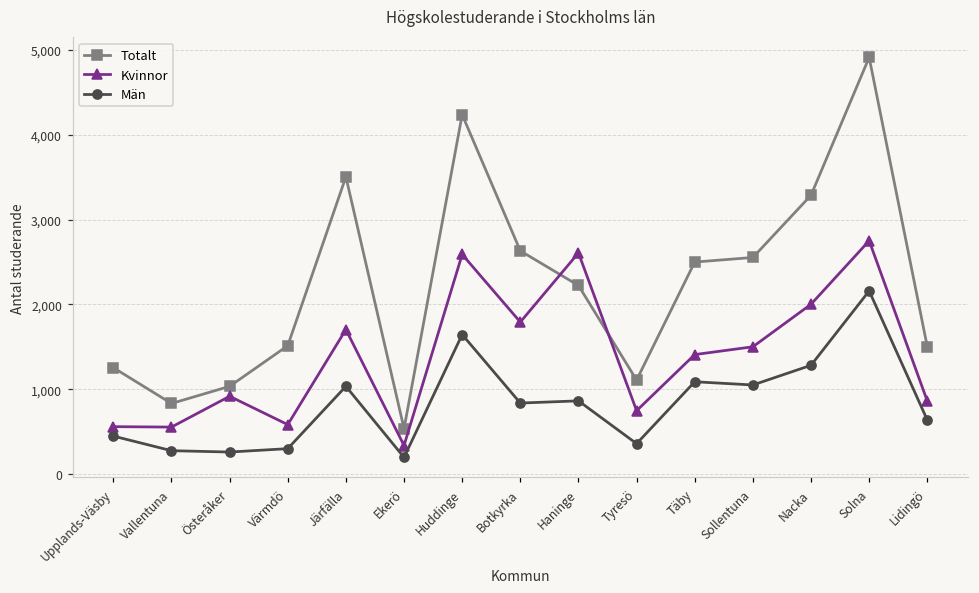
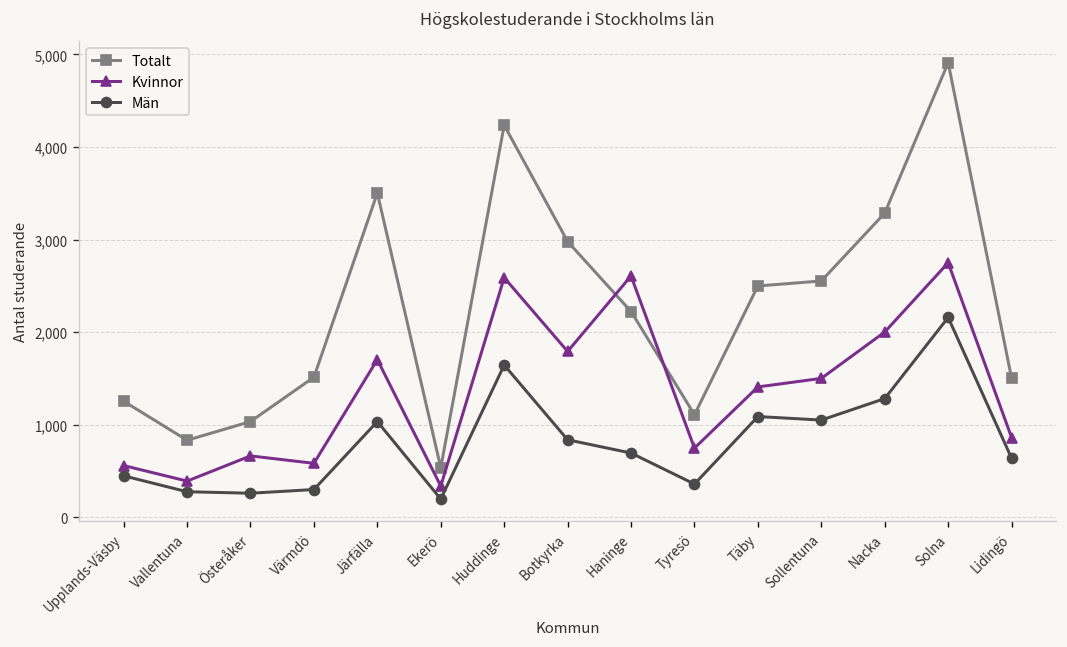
Kvinnor, Vallentuna: 600 -> 400
Kvinnor, Österåker: 900 -> 700
Totalt, Botkyrka: 2,600 -> 3,000
Män, Haninge: 900 -> 700
